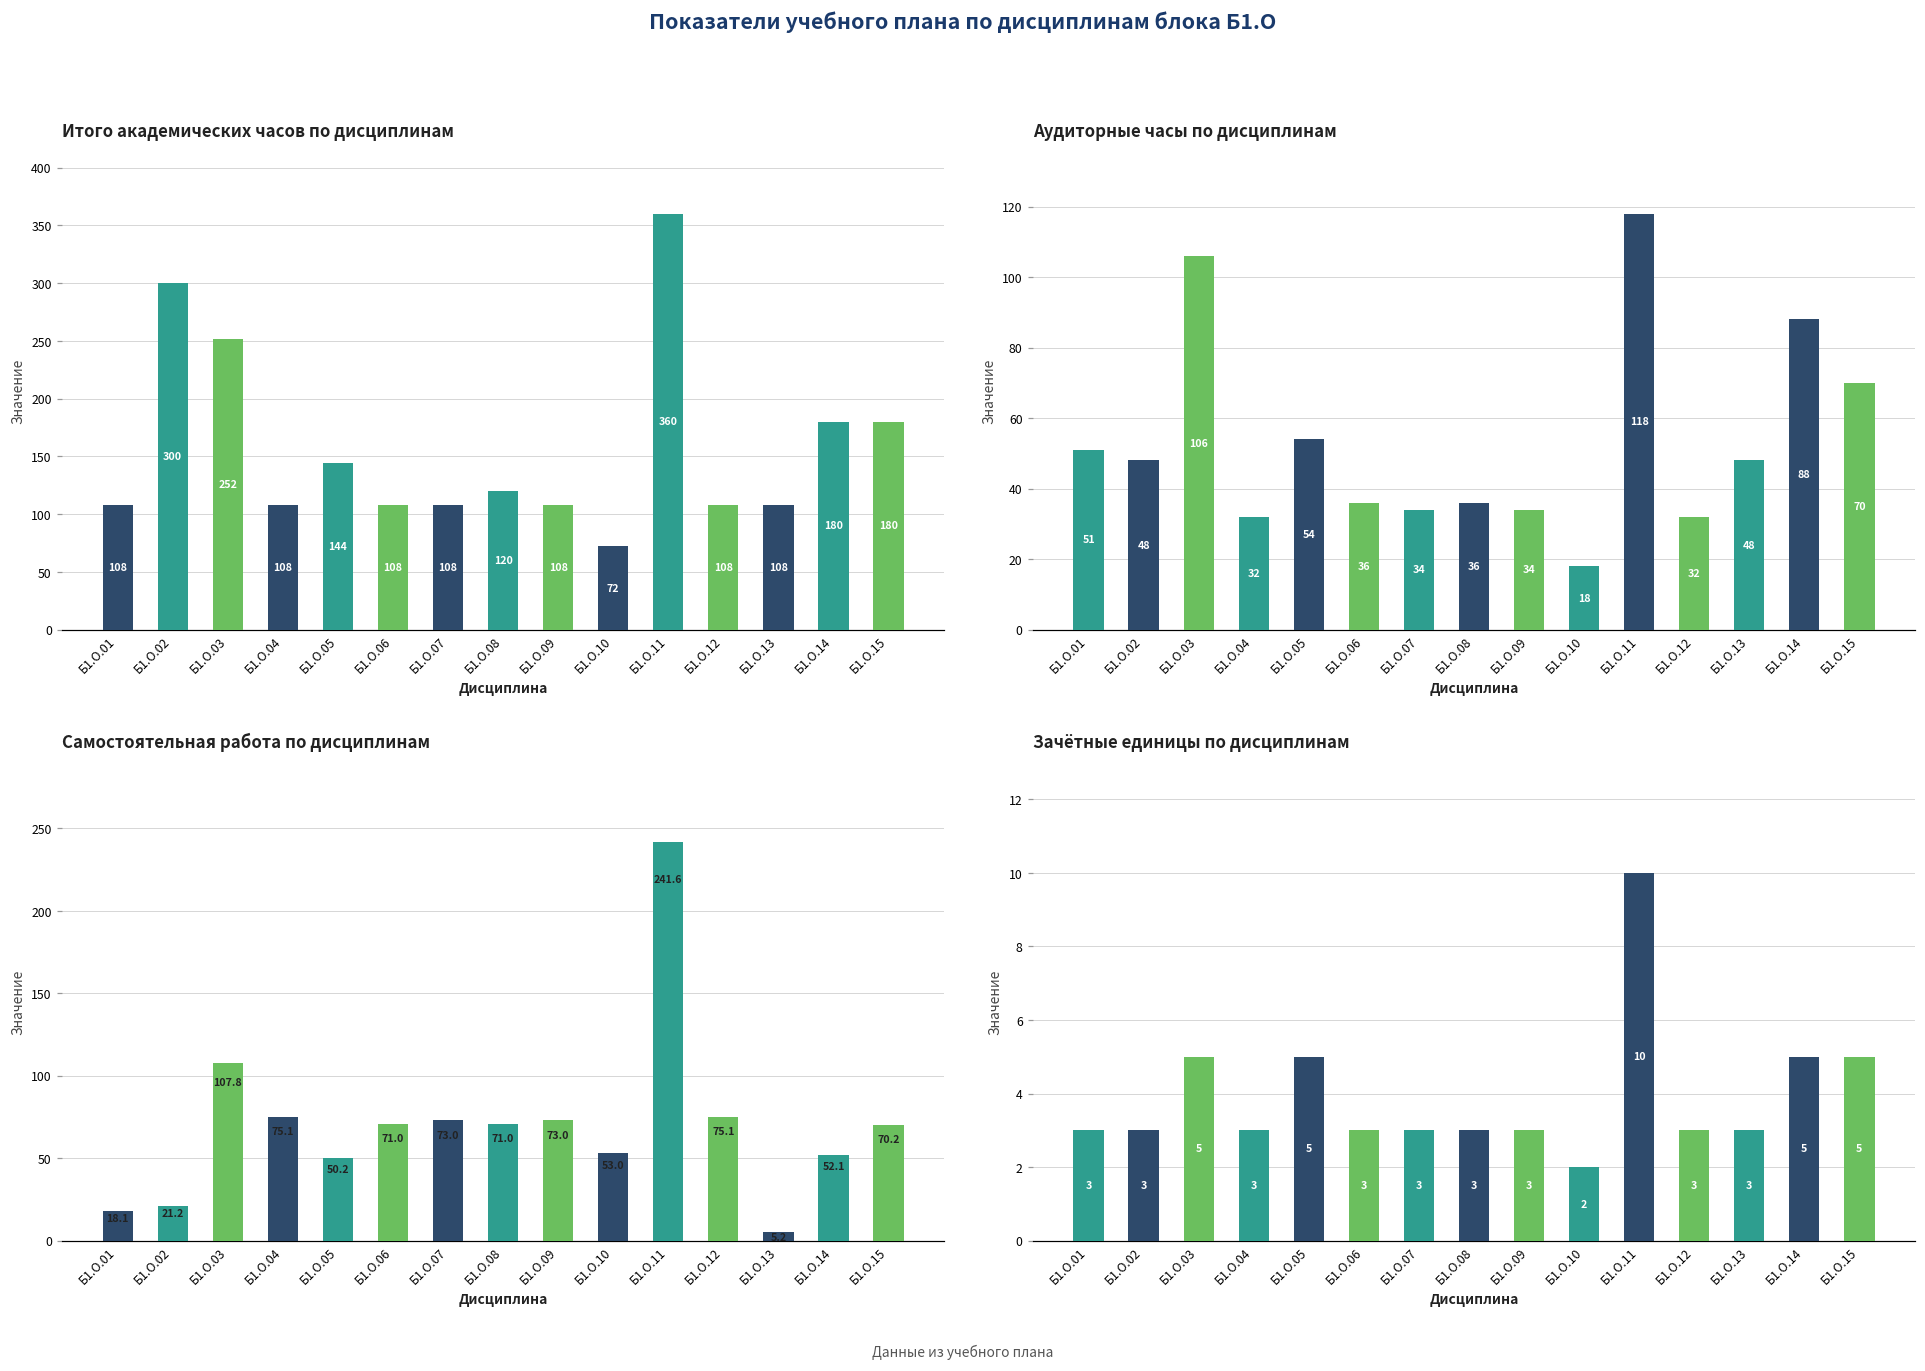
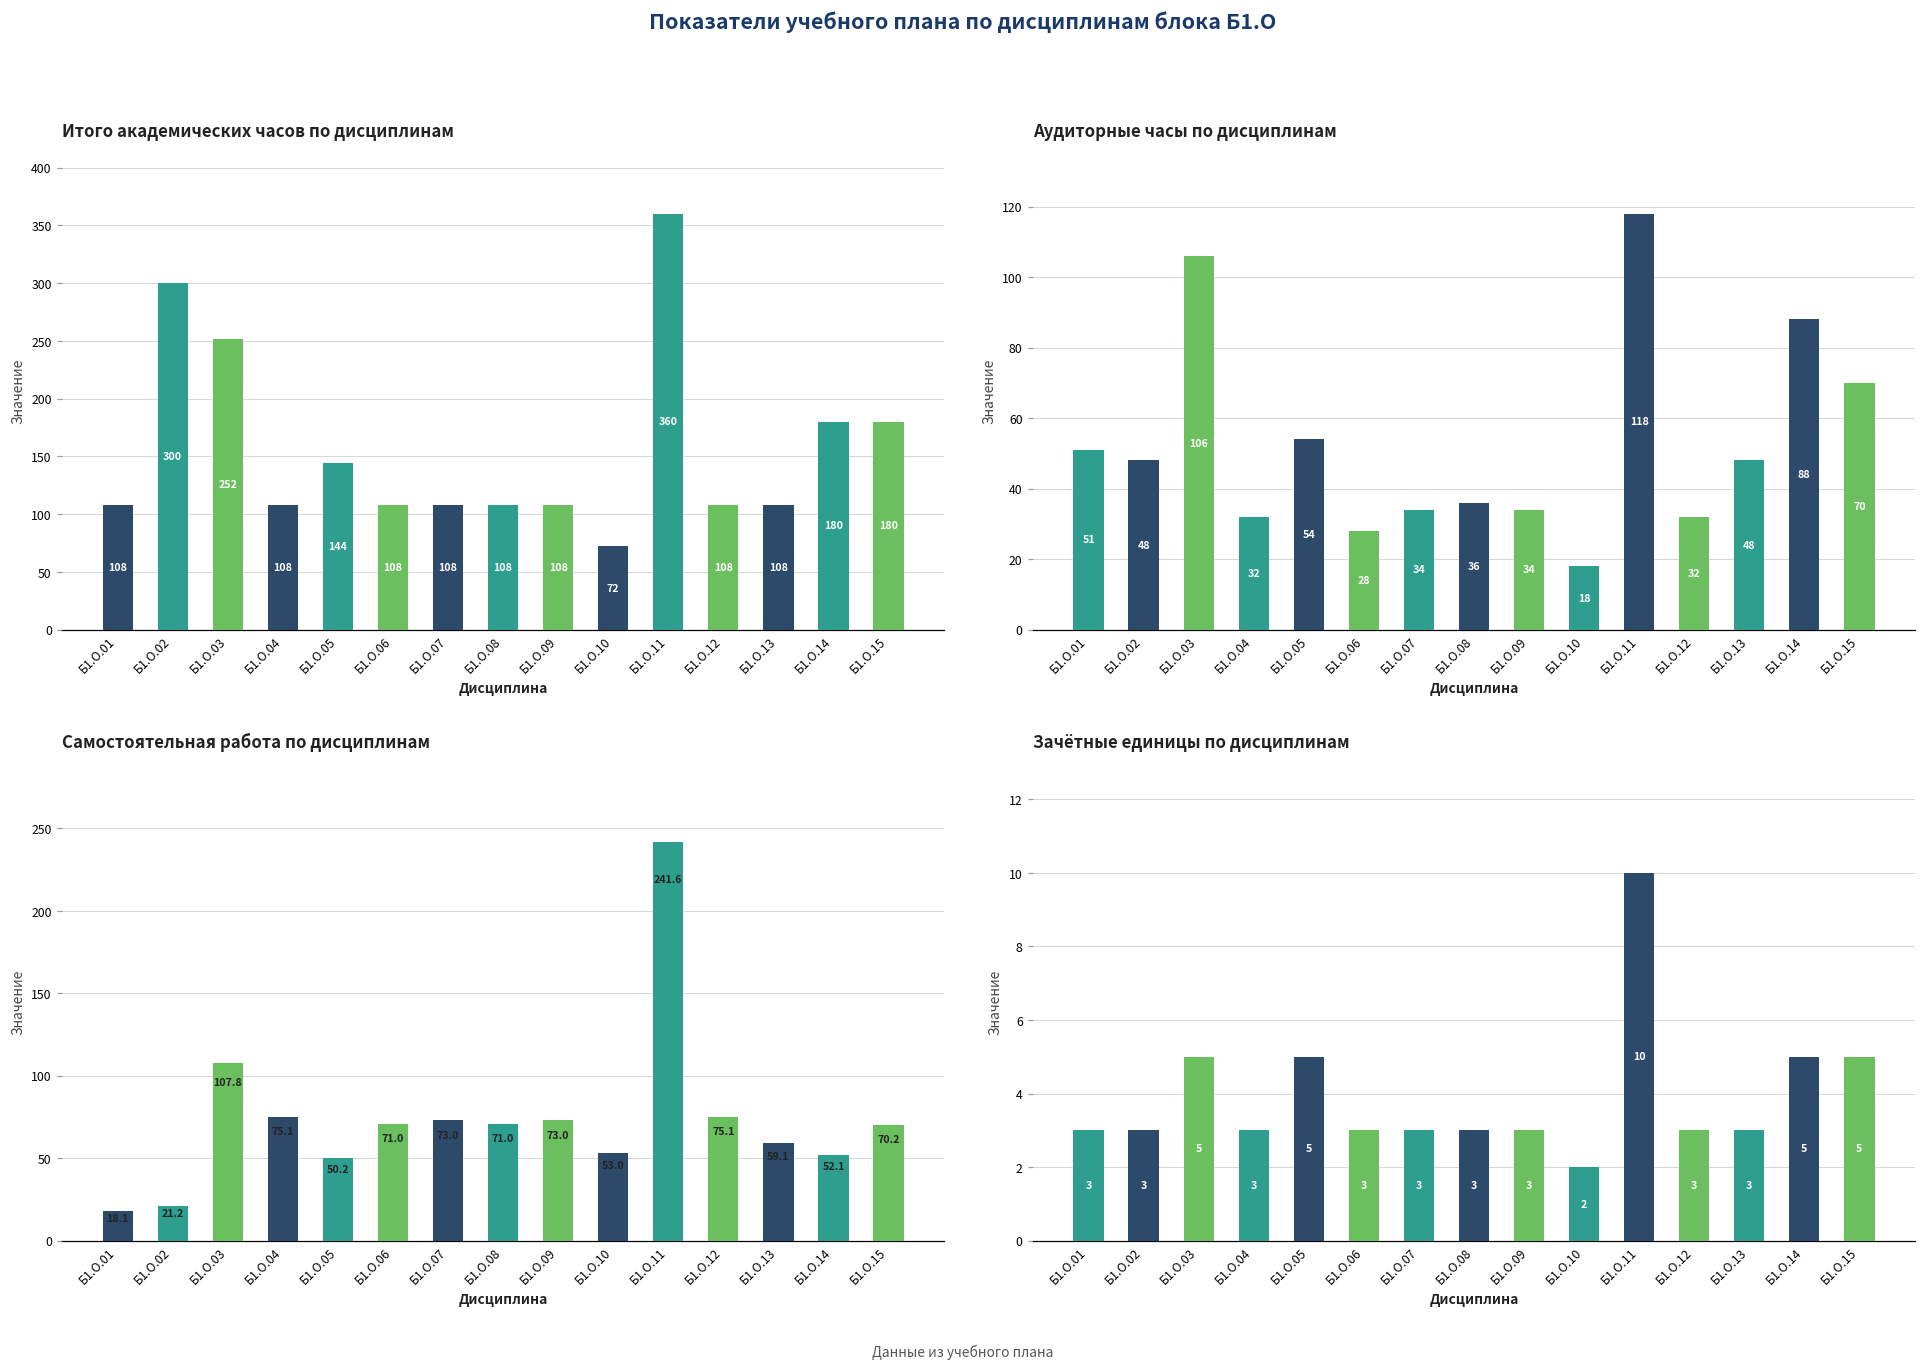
Итого академических часов по дисциплинам, Б1.О.08: 120 -> 108
Аудиторные часы по дисциплинам, Б1.О.06: 36 -> 28
Самостоятельная работа по дисциплинам, Б1.О.13: 5.2 -> 59.1
